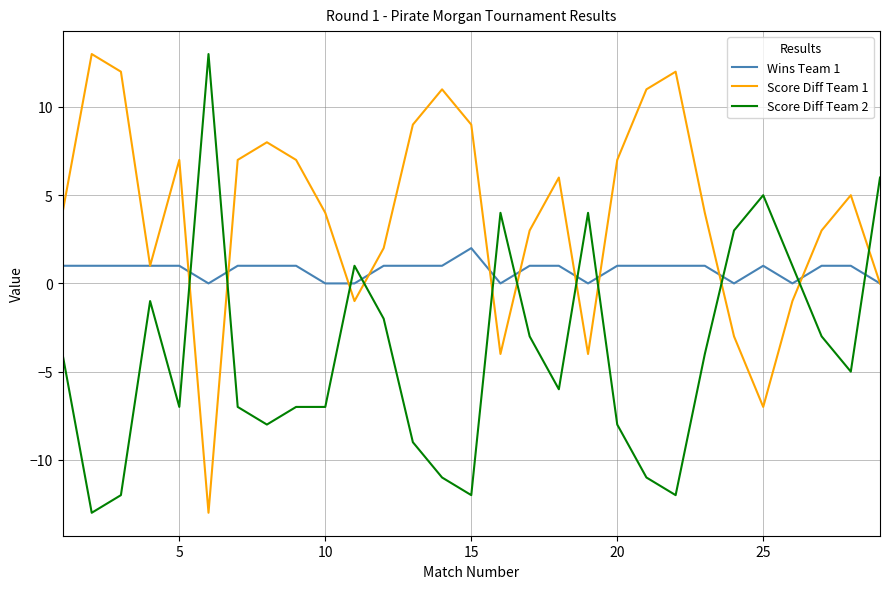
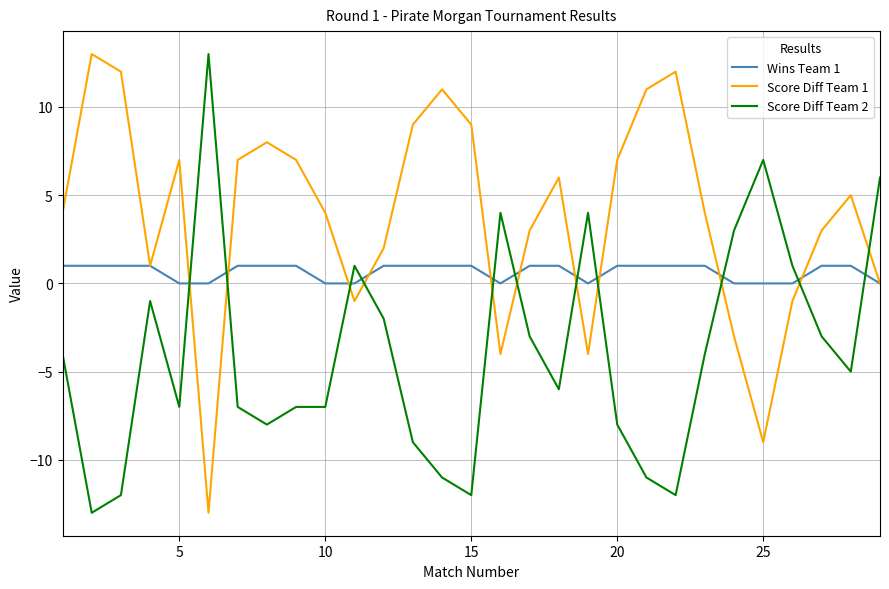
Wins Team 1, 5: 1 -> 0
Wins Team 1, 15: 2 -> 1
Wins Team 1, 25: 1 -> 0
Score Diff Team 1, 25: -7 -> -9
Score Diff Team 2, 25: 5 -> 7
